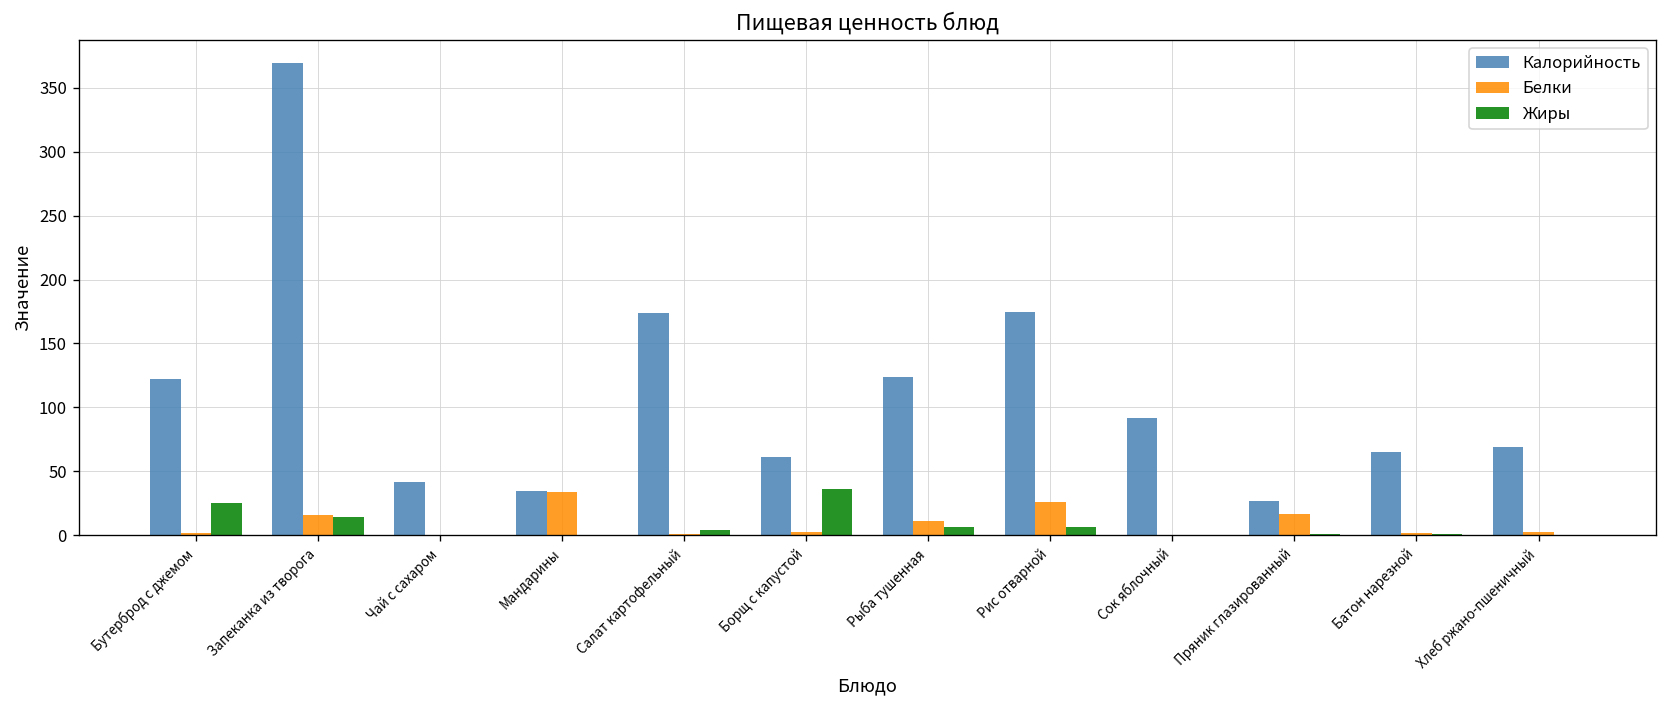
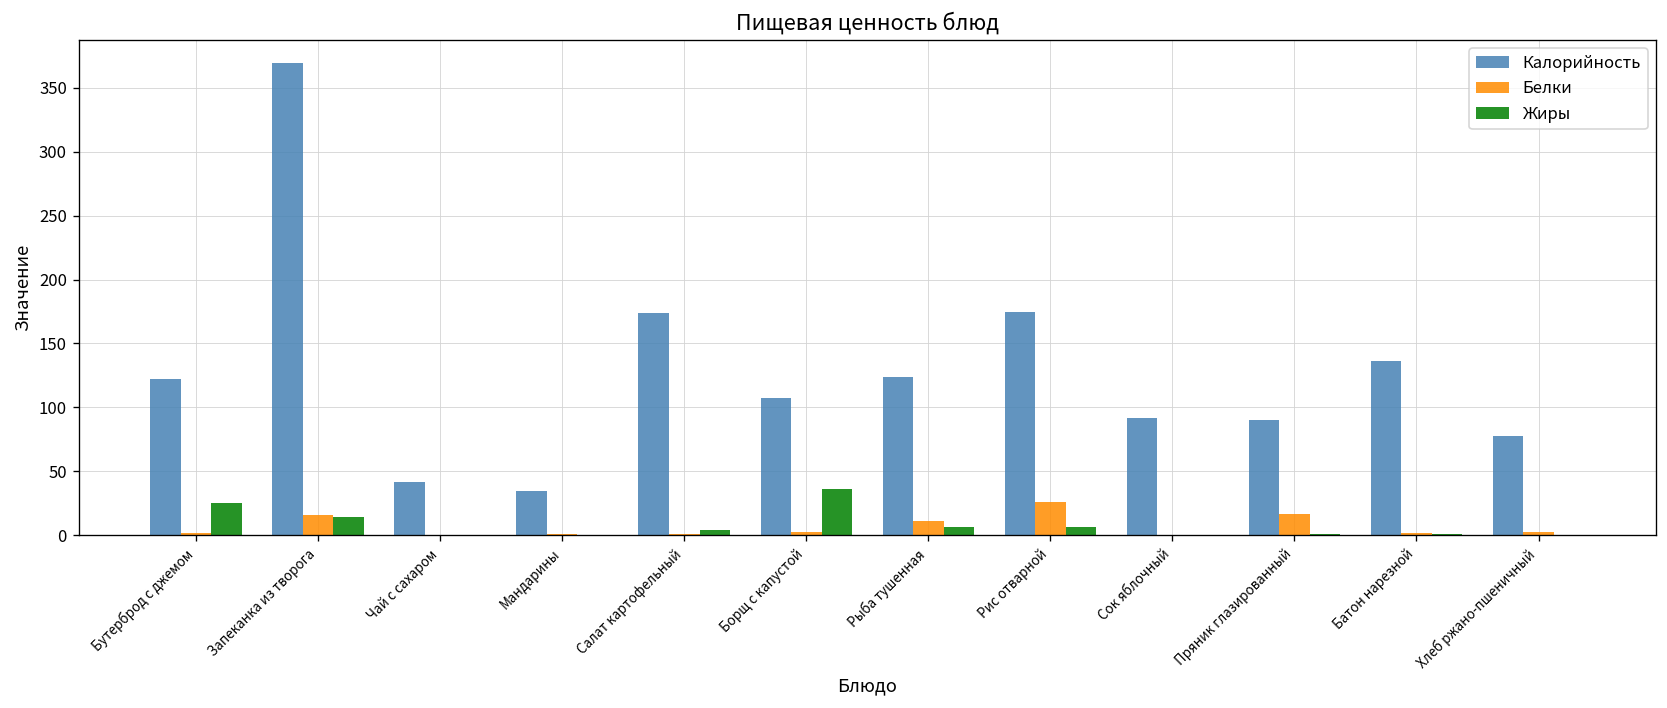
Белки, Мандарины: 34 -> 1
Калорийность, Борщ с капустой: 61 -> 107
Калорийность, Пряник глазированный: 27 -> 90
Калорийность, Батон нарезной: 65 -> 136
Калорийность, Хлеб ржано-пшеничный: 69 -> 78
